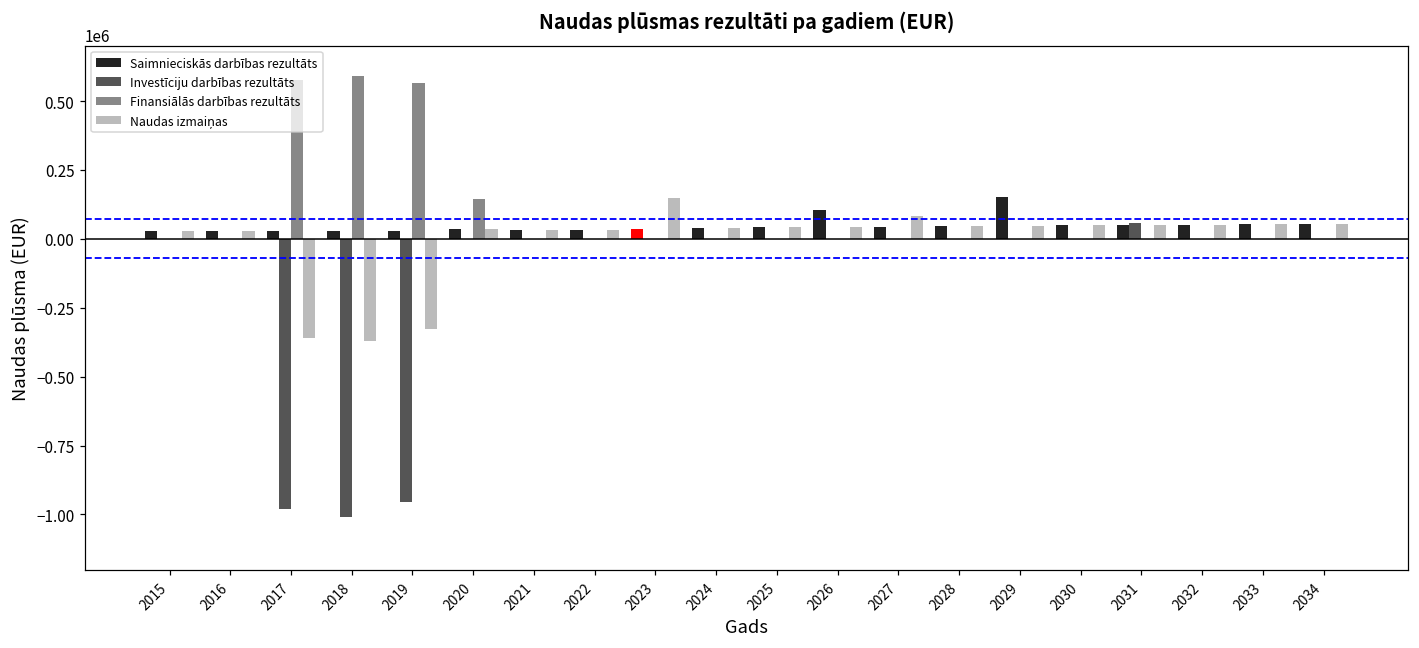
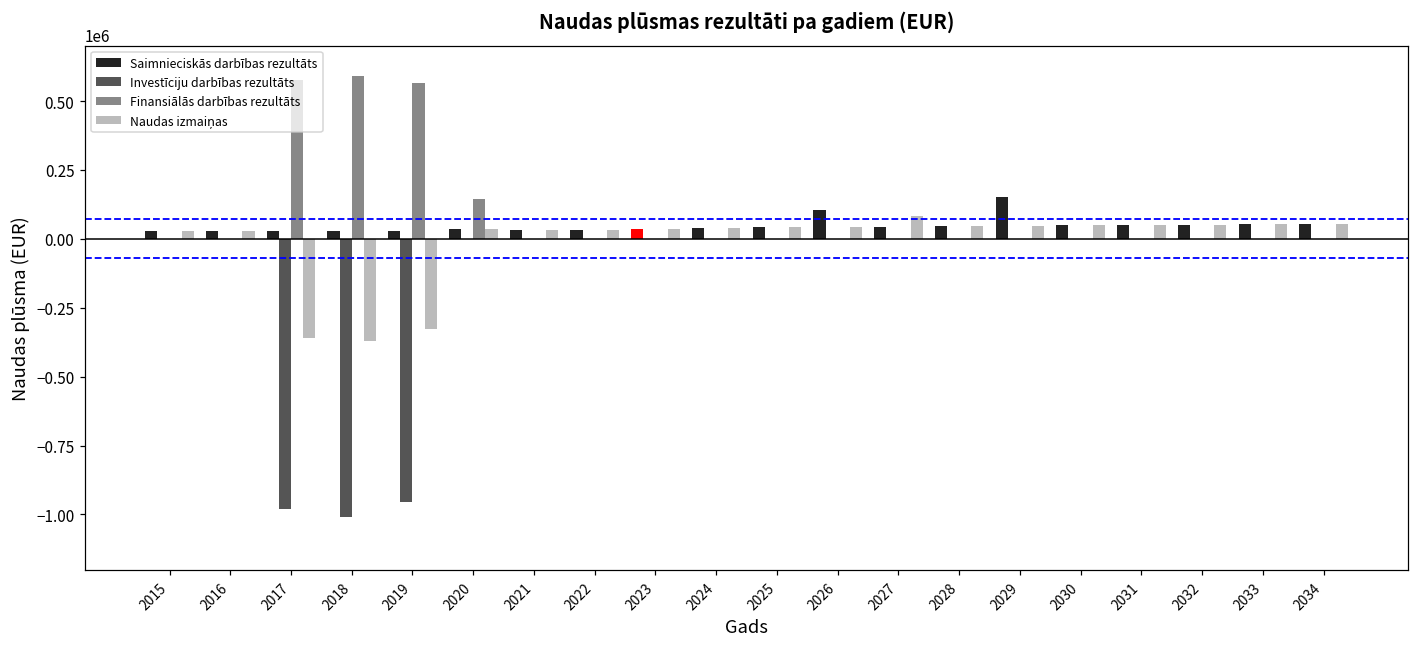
Naudas izmaiņas, 2023: 150000 -> 40000
Investīciju darbības rezultāts, 2031: 60000 -> 0
